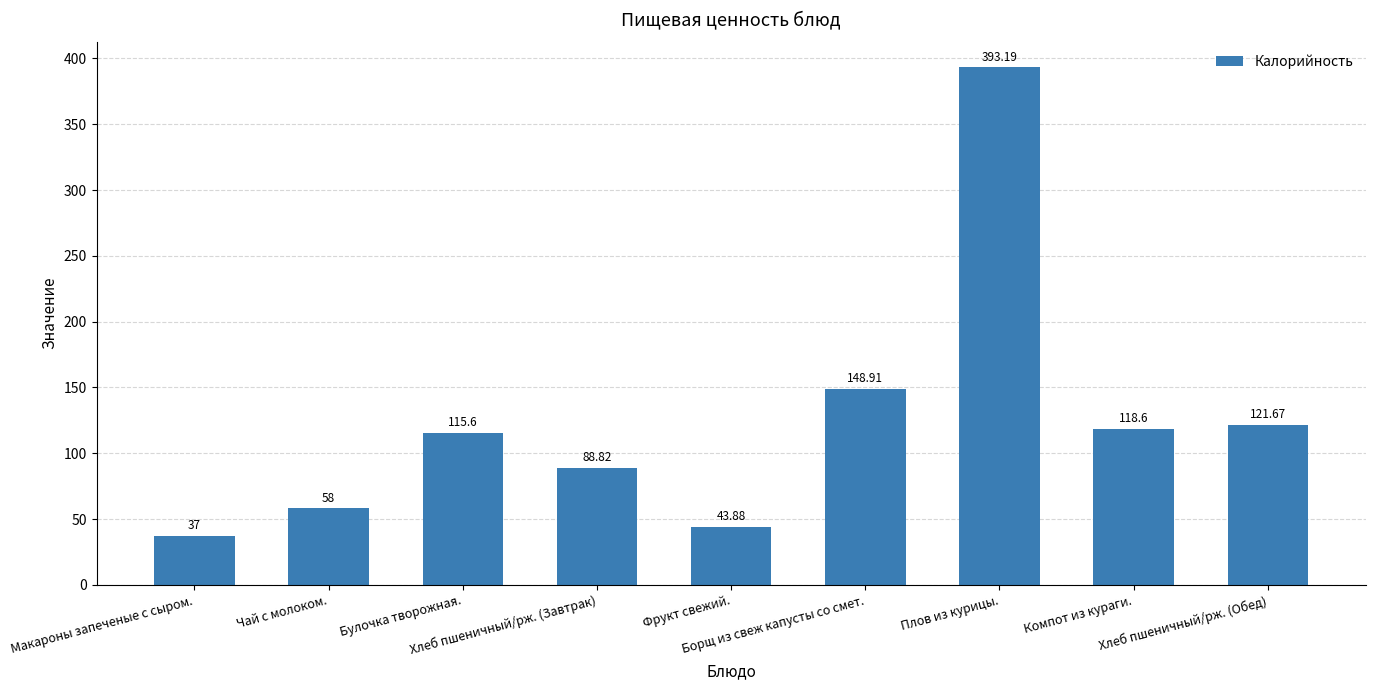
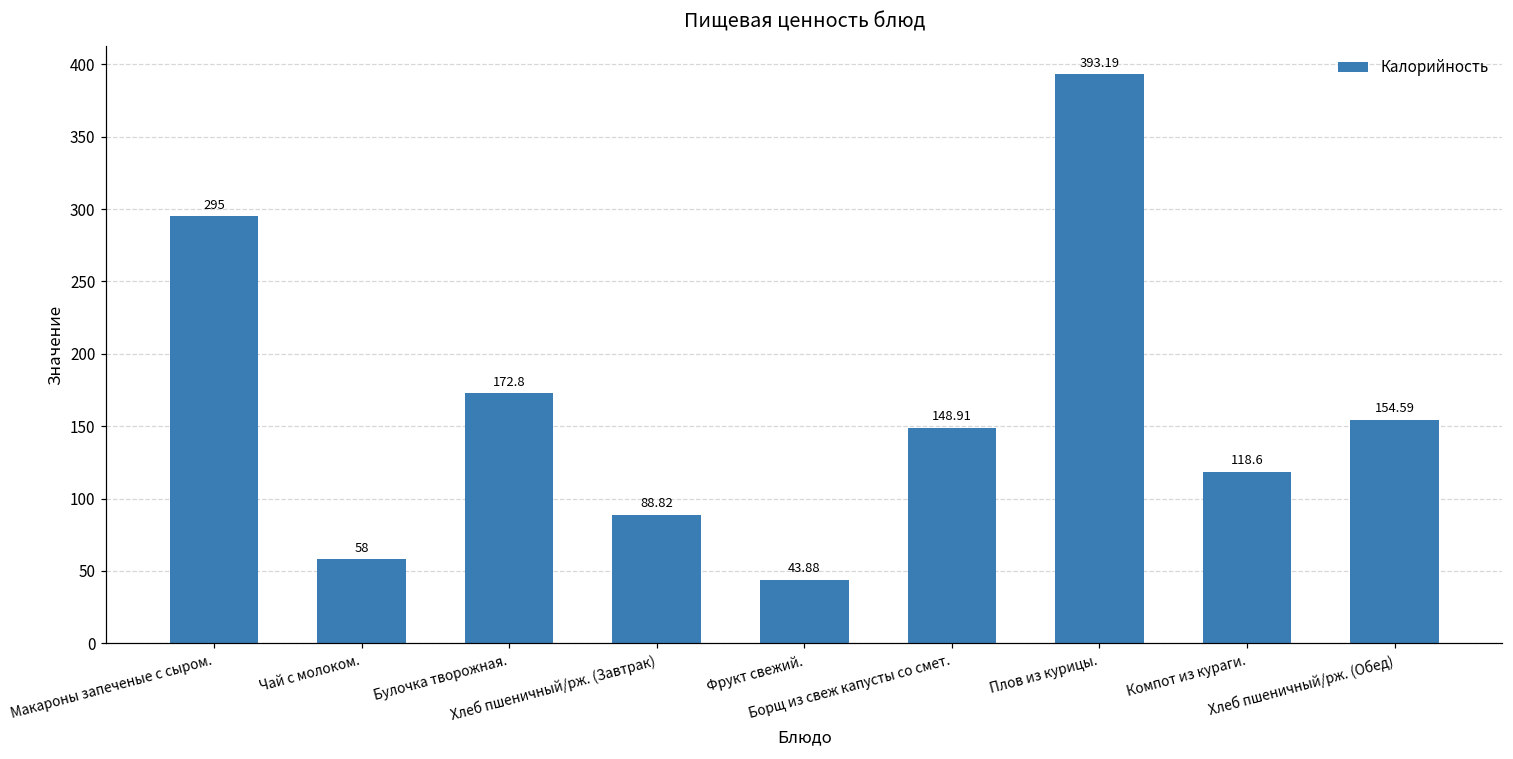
Макароны запеченые с сыром.: 37 -> 295
Булочка творожная.: 115.6 -> 172.8
Хлеб пшеничный/рж. (Обед): 121.67 -> 154.59
